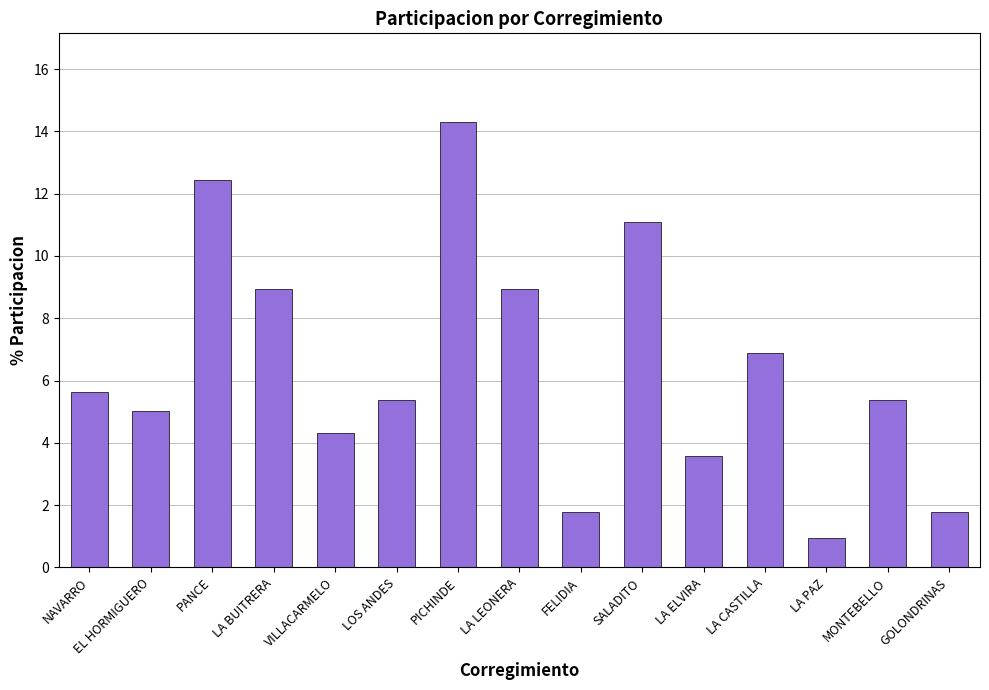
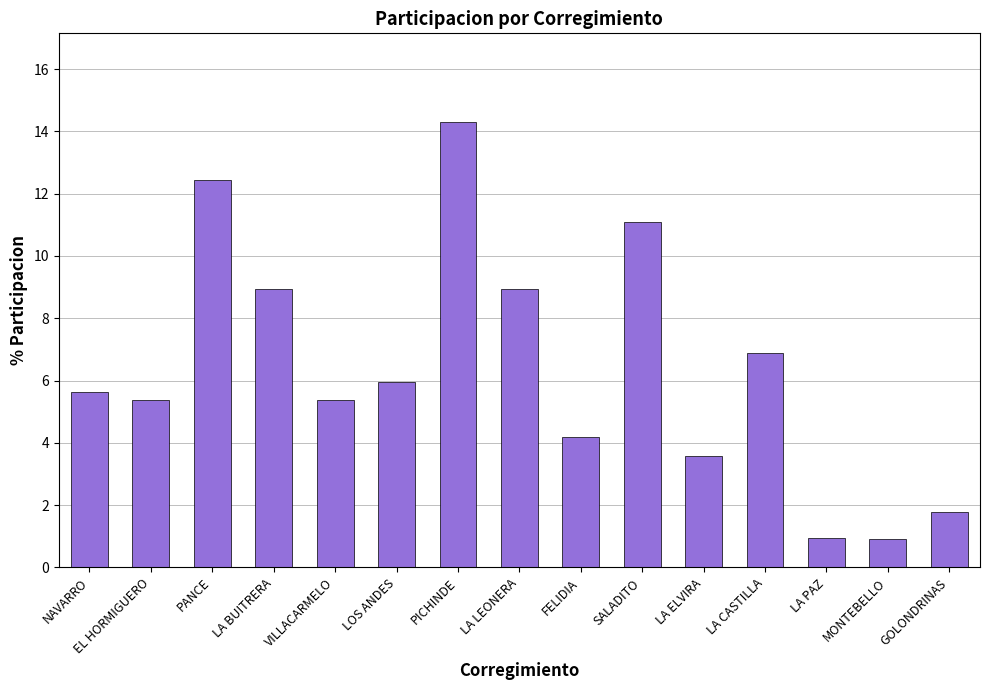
EL HORMIGUERO: 5.0 -> 5.4
VILLACARMELO: 4.3 -> 5.4
LOS ANDES: 5.4 -> 6.0
FELIDIA: 1.8 -> 4.2
MONTEBELLO: 5.4 -> 0.9
